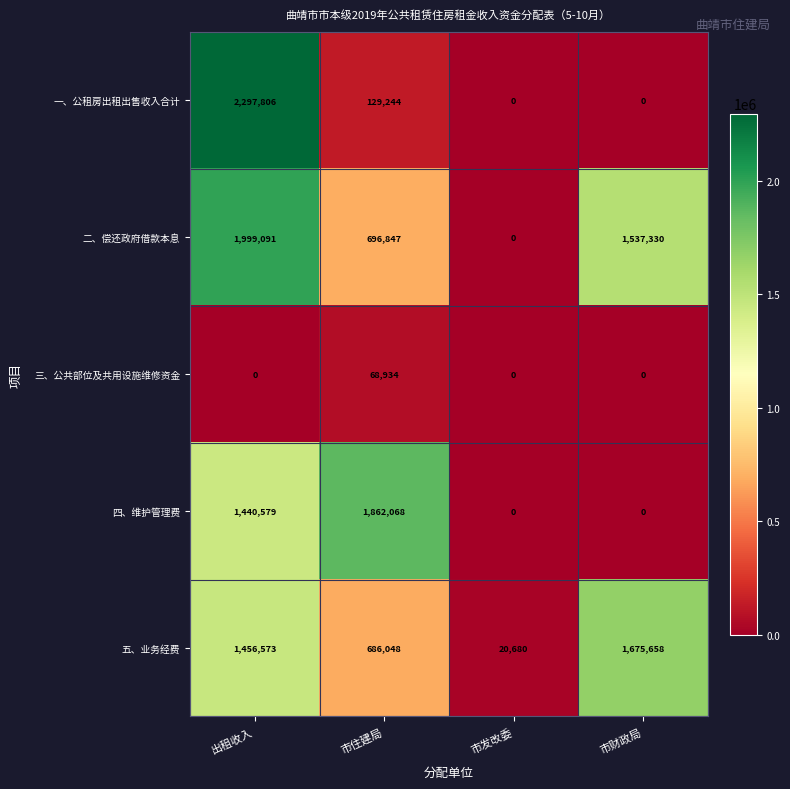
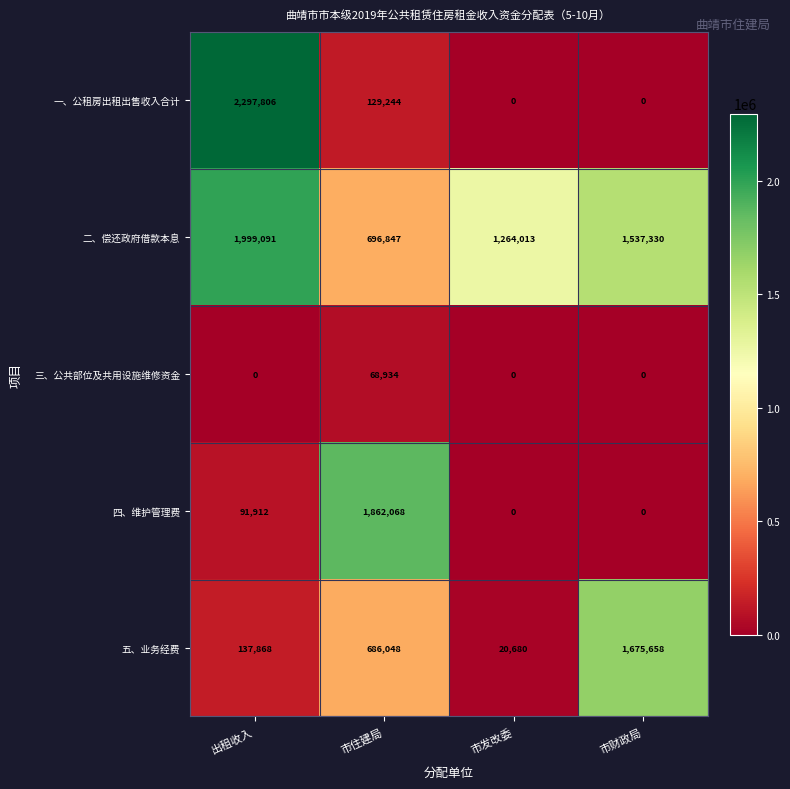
二、偿还政府借款本息, 市发改委: 0 -> 1,264,013
四、维护管理费, 出租收入: 1,440,579 -> 91,912
五、业务经费, 出租收入: 1,456,573 -> 137,868
